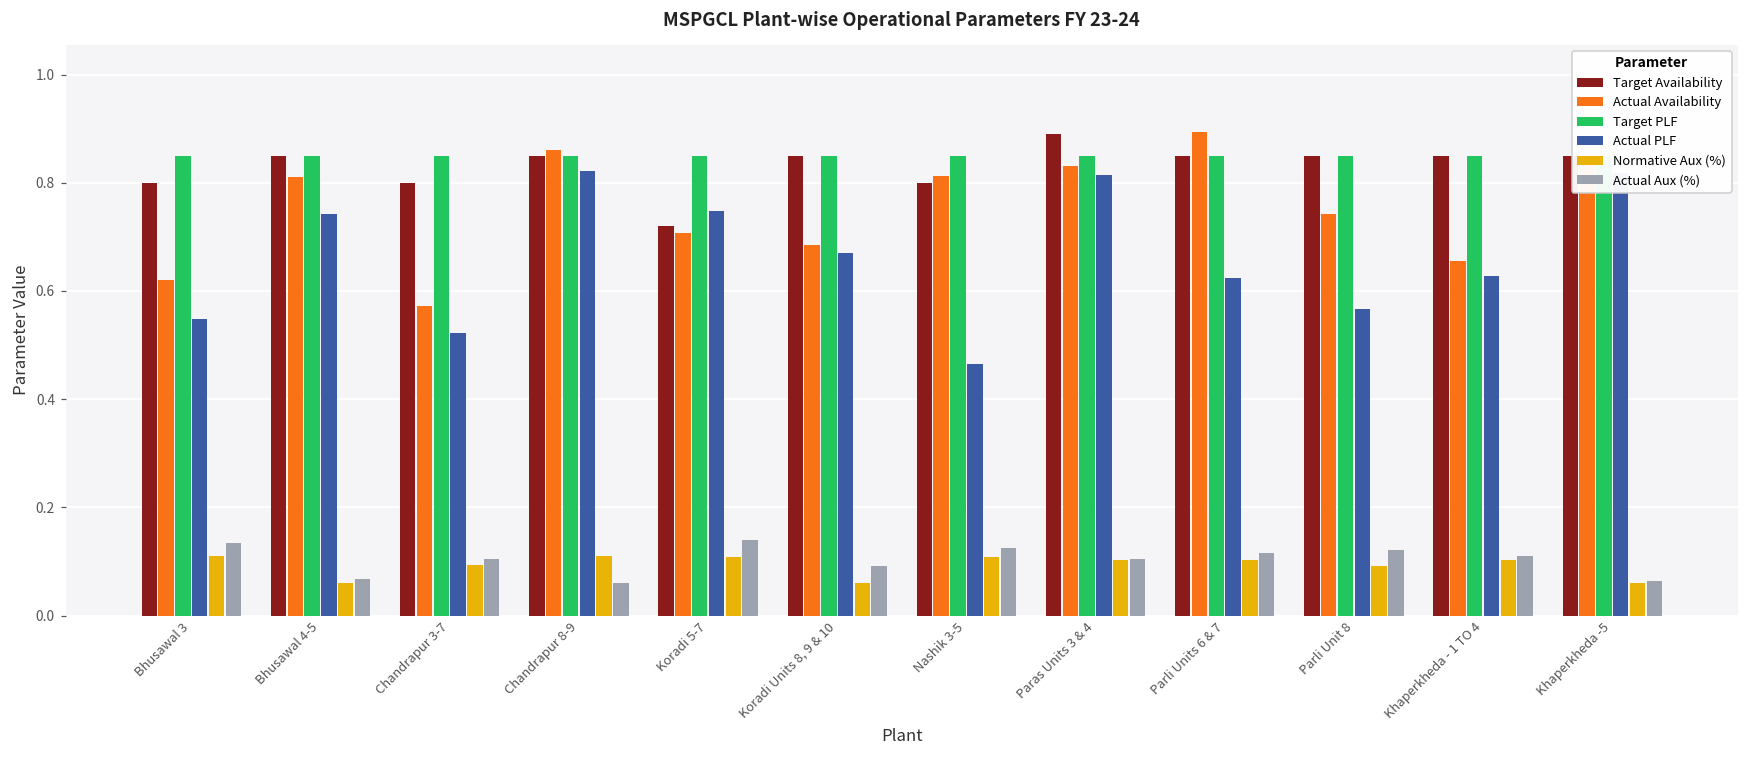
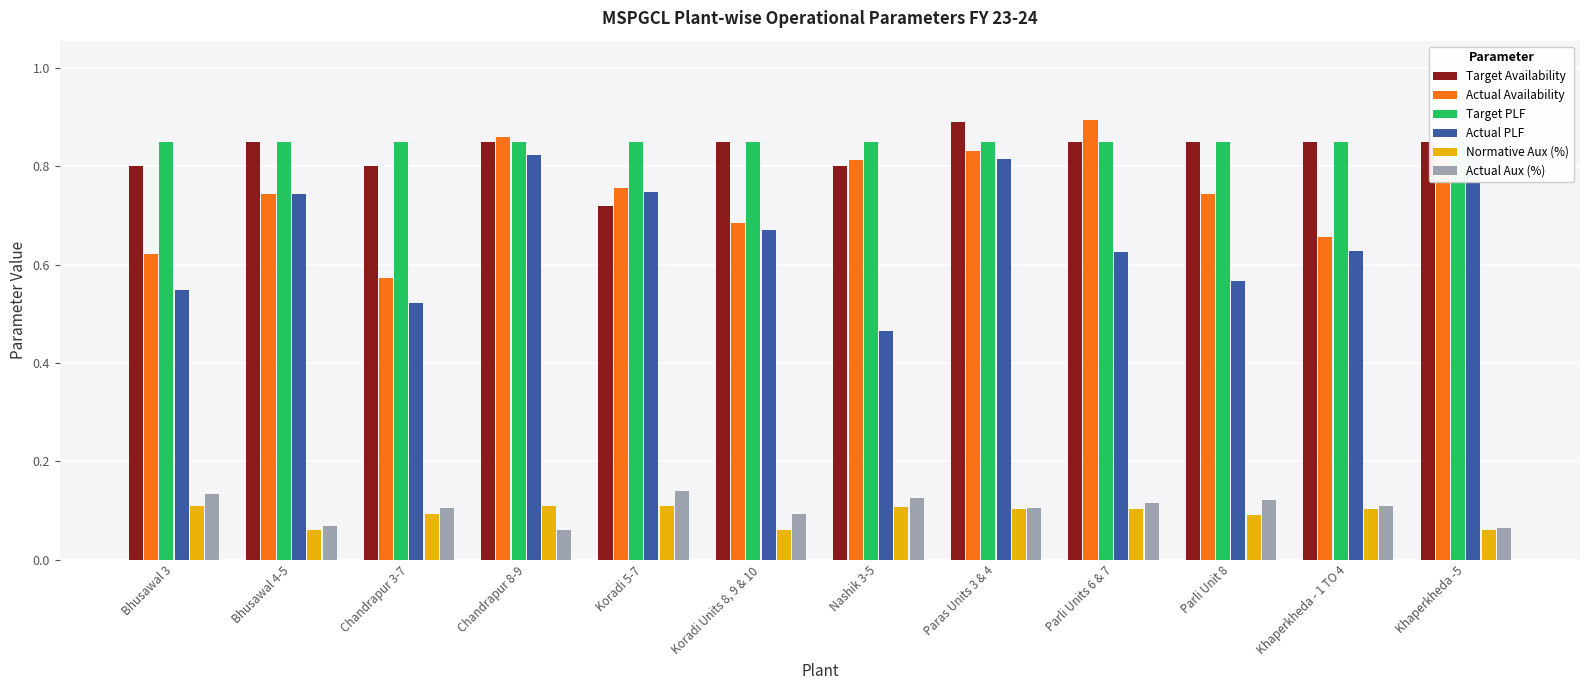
Actual Availability, Bhusawal 4-5: 0.81 -> 0.74
Actual Availability, Koradi 5-7: 0.71 -> 0.76
